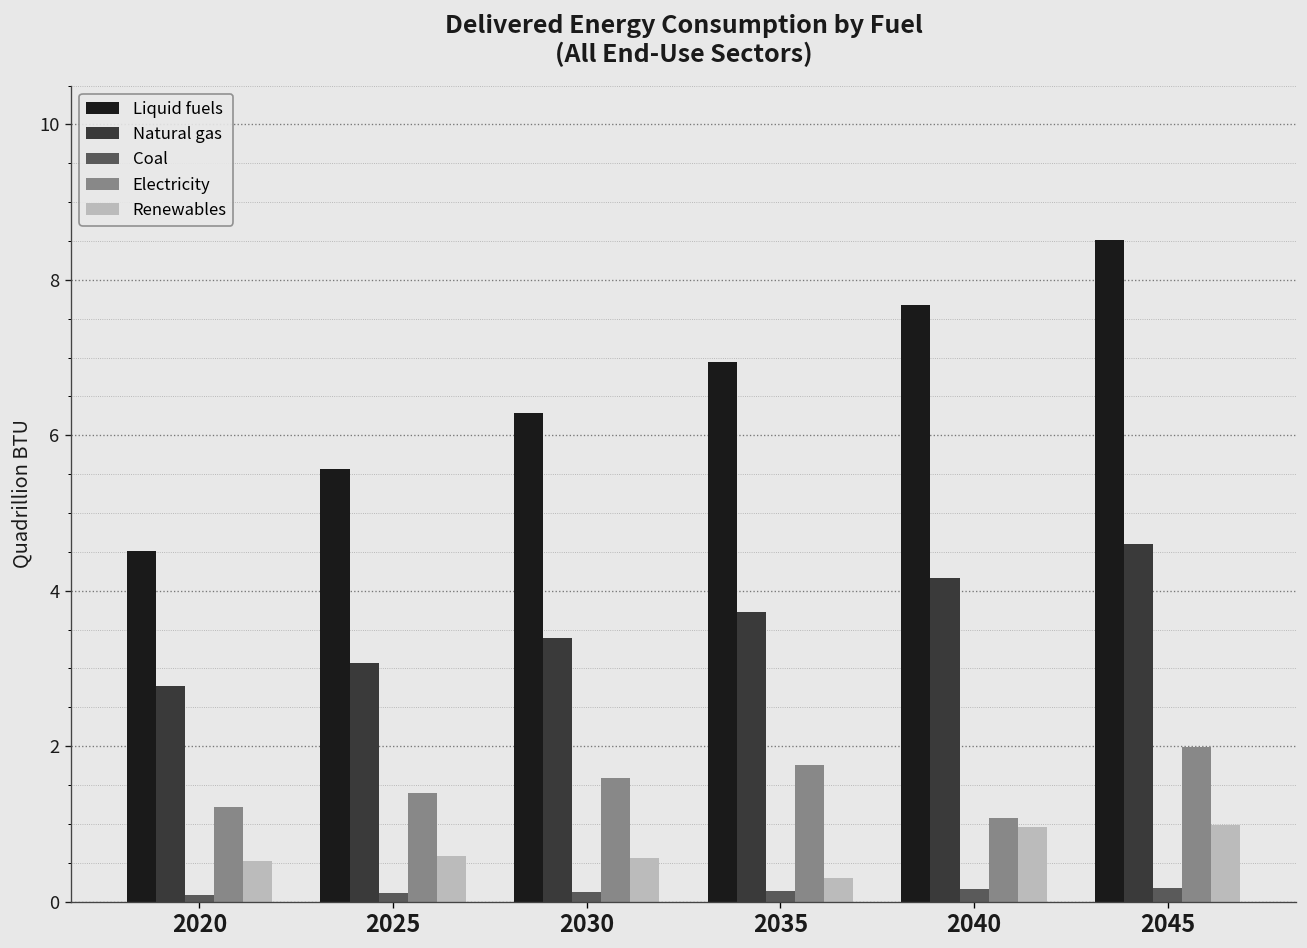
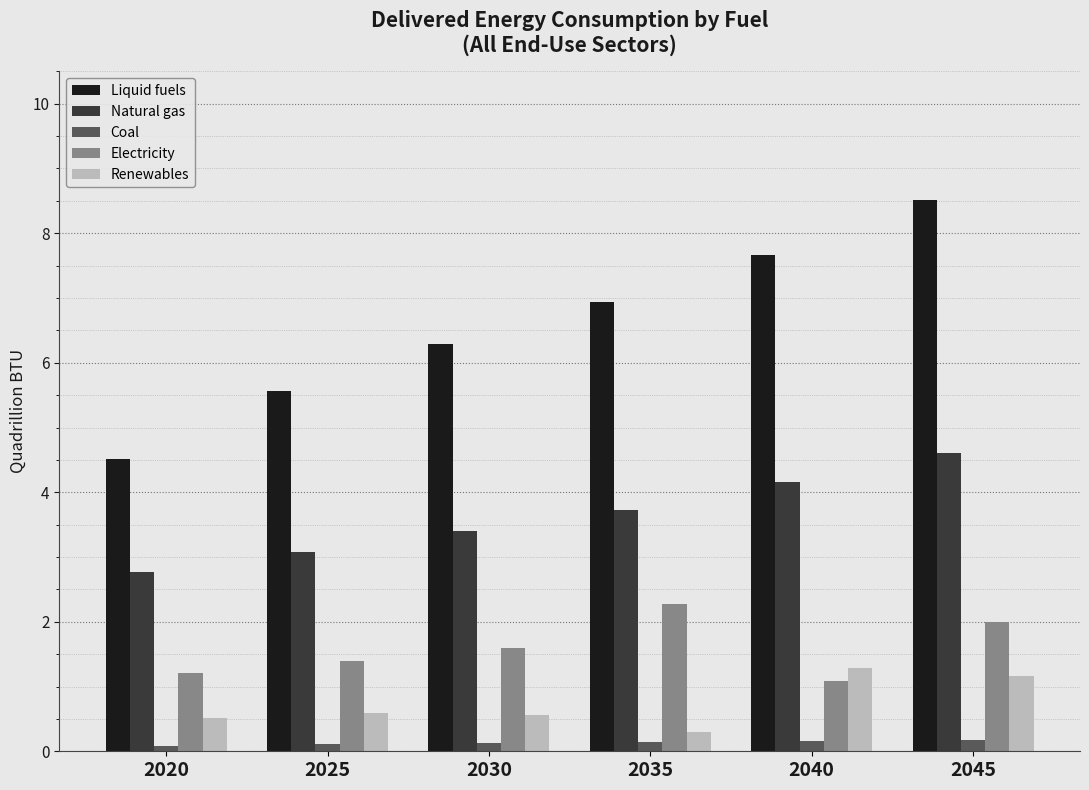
Electricity, 2035: 1.8 -> 2.3
Renewables, 2040: 1.0 -> 1.3
Renewables, 2045: 1.0 -> 1.2
